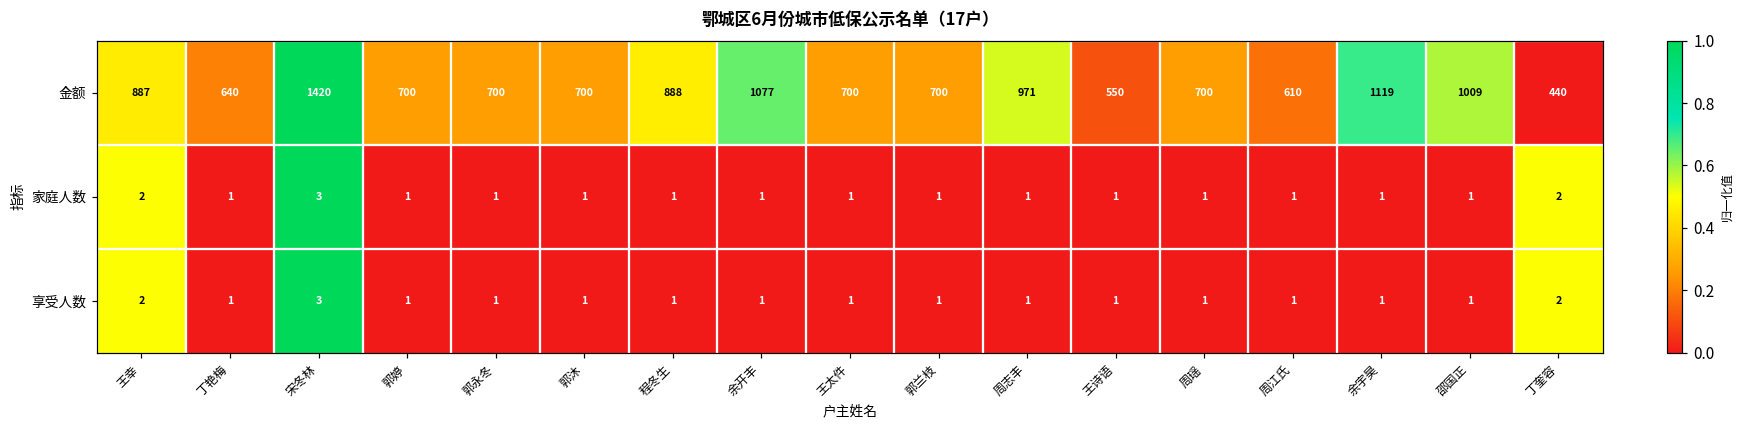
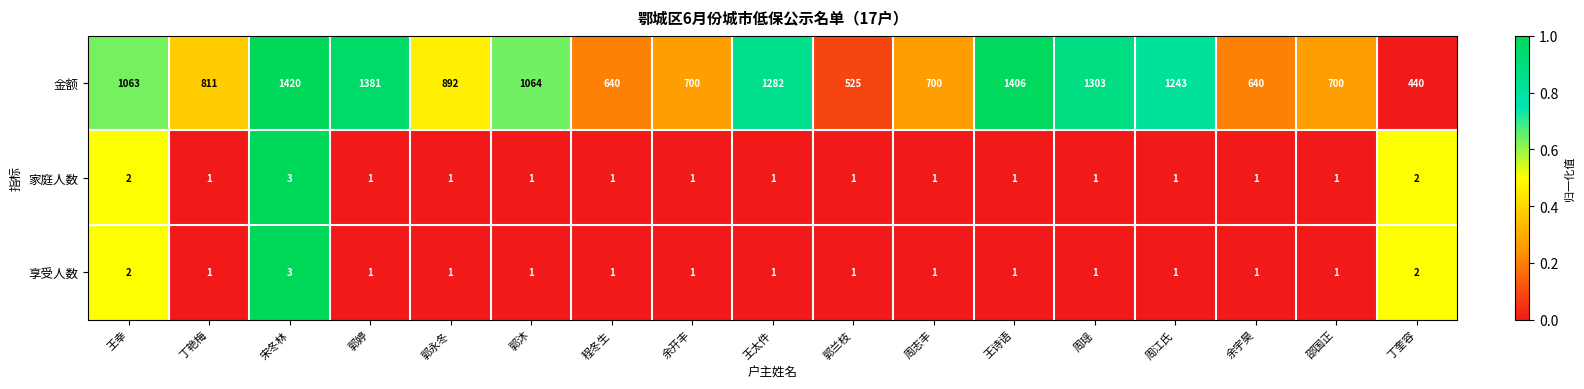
金额, 王幸: 887 -> 1063
金额, 丁艳梅: 640 -> 811
金额, 郭婷: 700 -> 1381
金额, 郭永冬: 700 -> 892
金额, 郭沐: 700 -> 1064
金额, 程冬生: 888 -> 640
金额, 余开丰: 1077 -> 700
金额, 王太件: 700 -> 1282
金额, 郭兰枝: 700 -> 525
金额, 周志丰: 971 -> 700
金额, 王诗语: 550 -> 1406
金额, 周瑶: 700 -> 1303
金额, 周江氏: 610 -> 1243
金额, 余宇昊: 1119 -> 640
金额, 邵国正: 1009 -> 700
